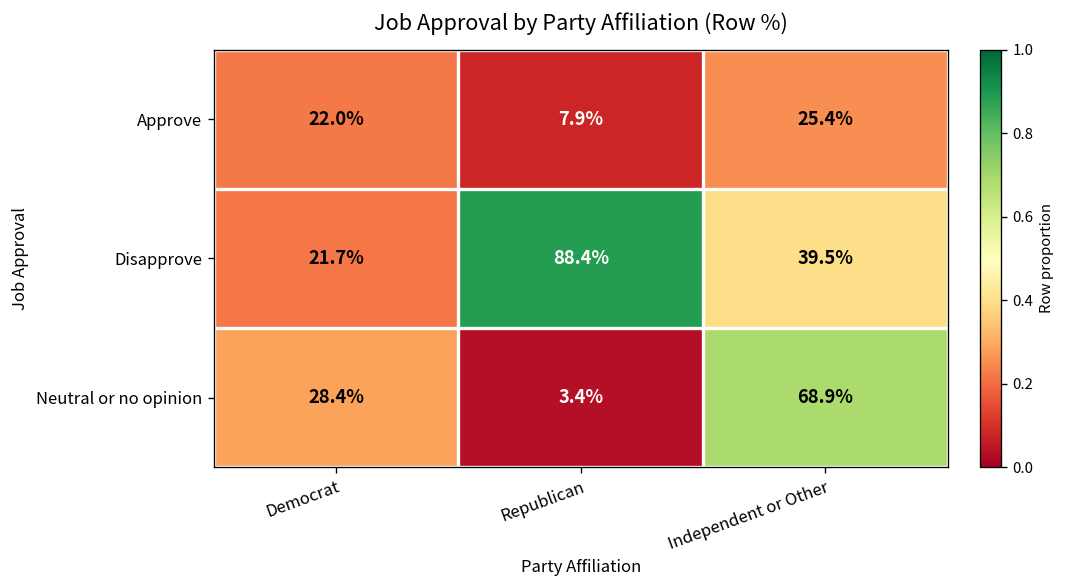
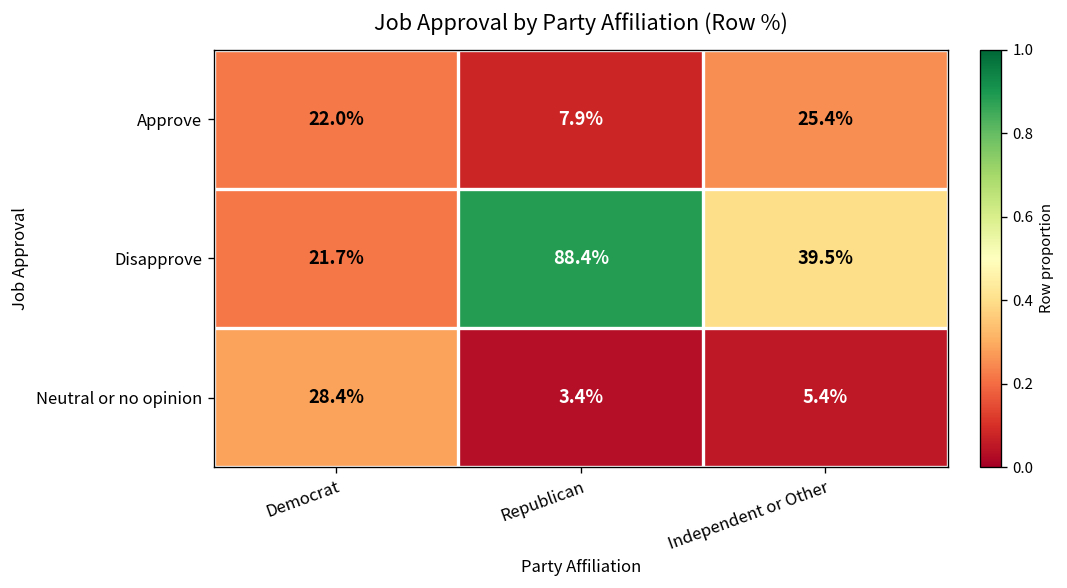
Neutral or no opinion, Independent or Other: 68.9% -> 5.4%
